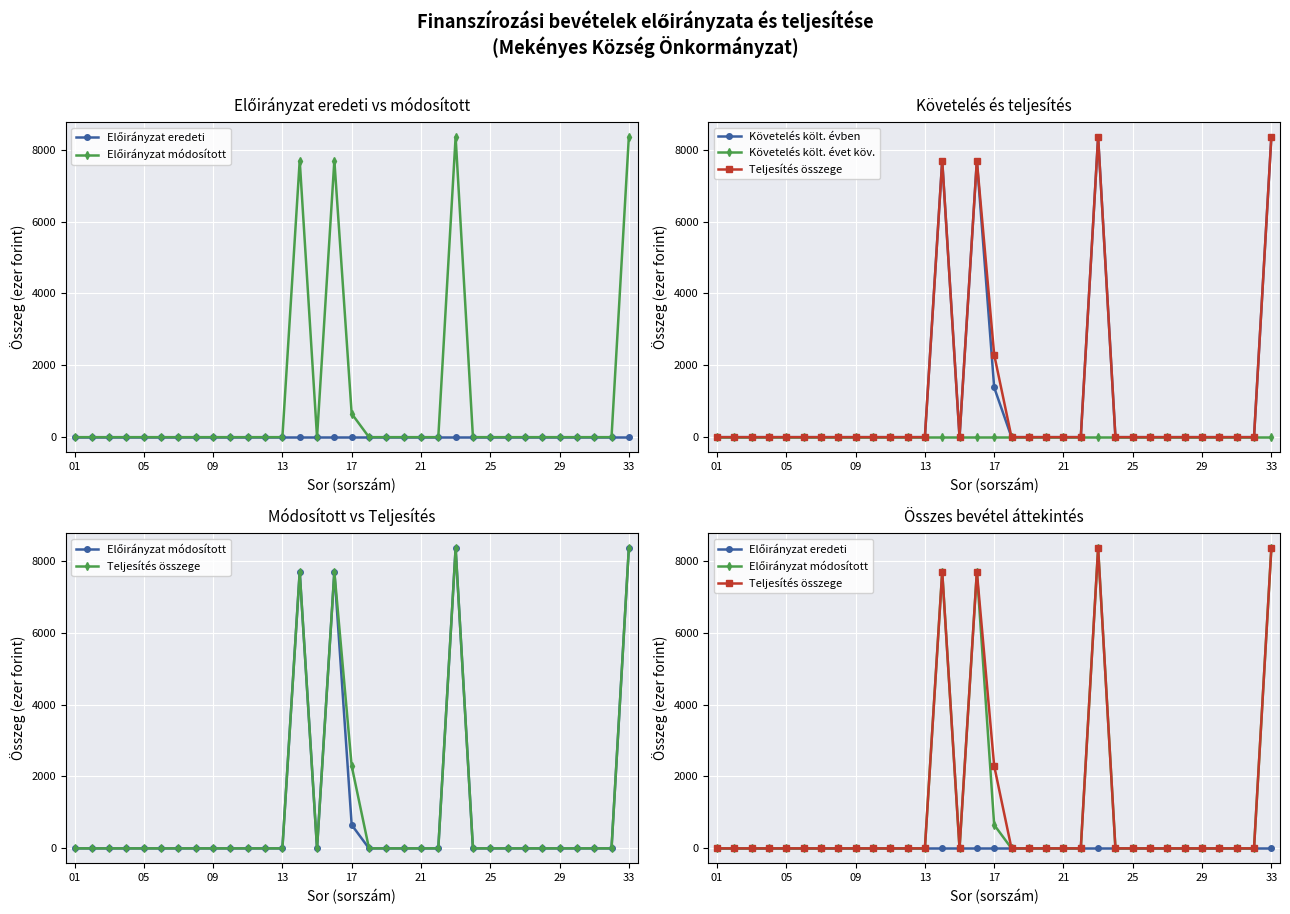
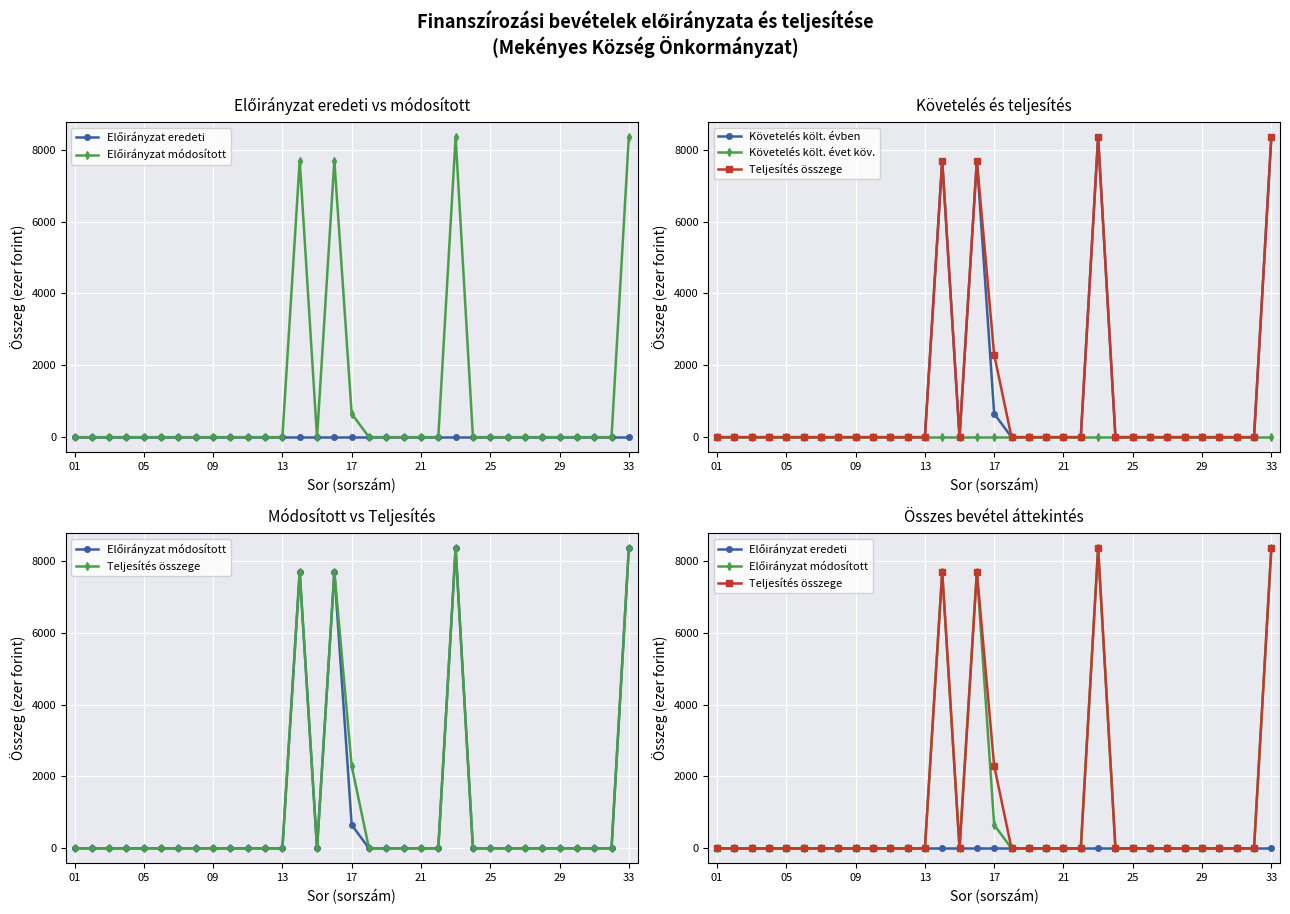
Követelés és teljesítés, Követelés költ. évben, 17: 1400 -> 700
